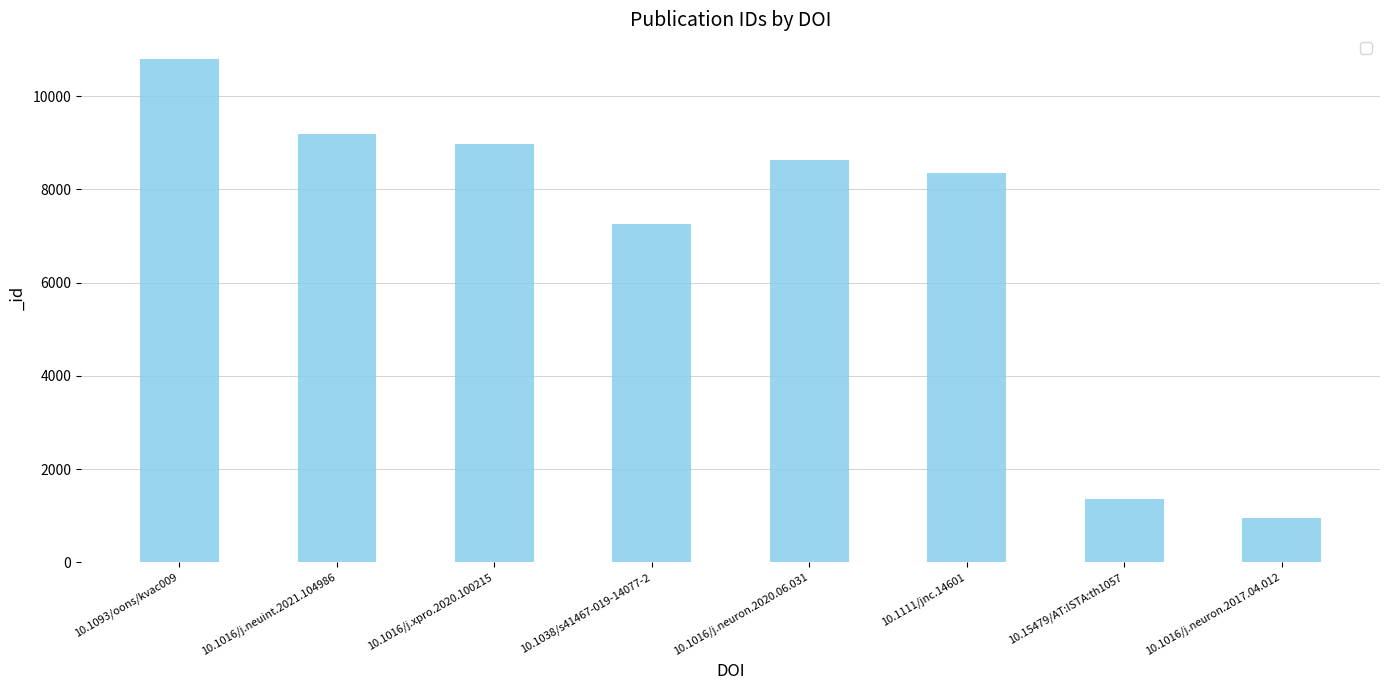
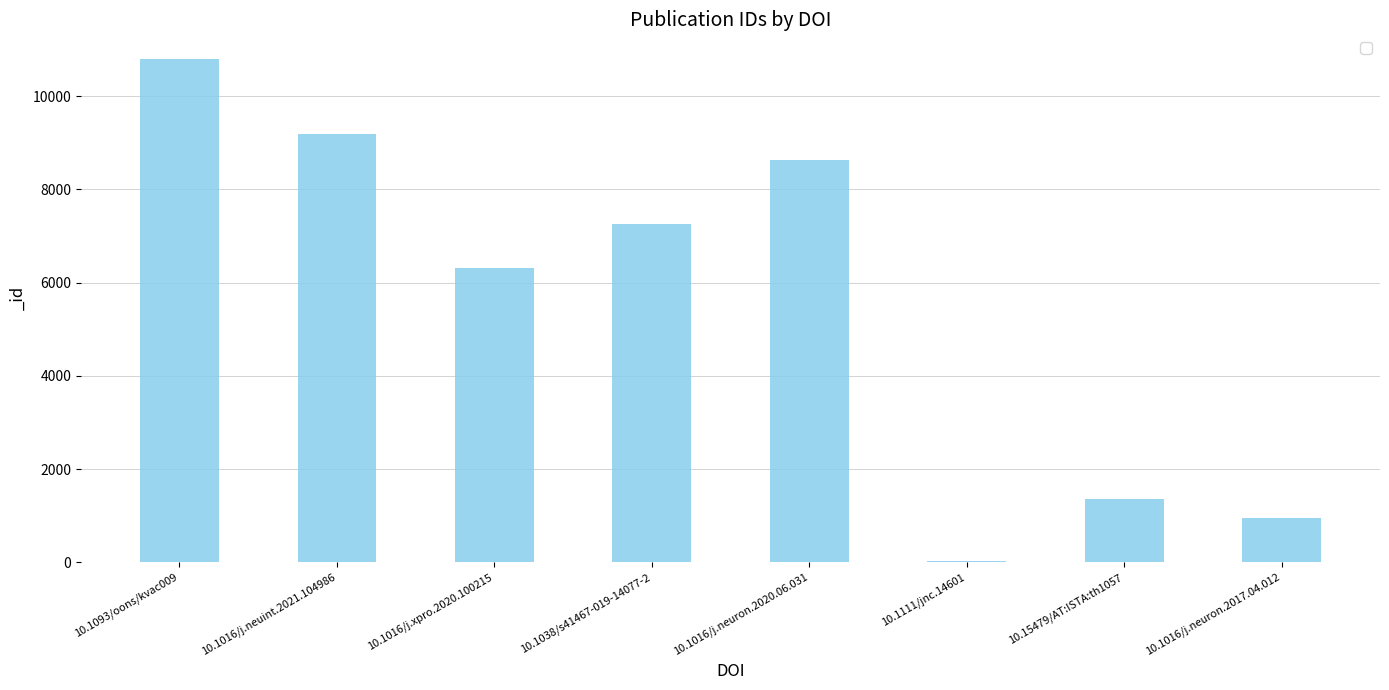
10.1016/j.xpro.2020.100215: 9000 -> 6300
10.1111/jnc.14601: 8300 -> 0
